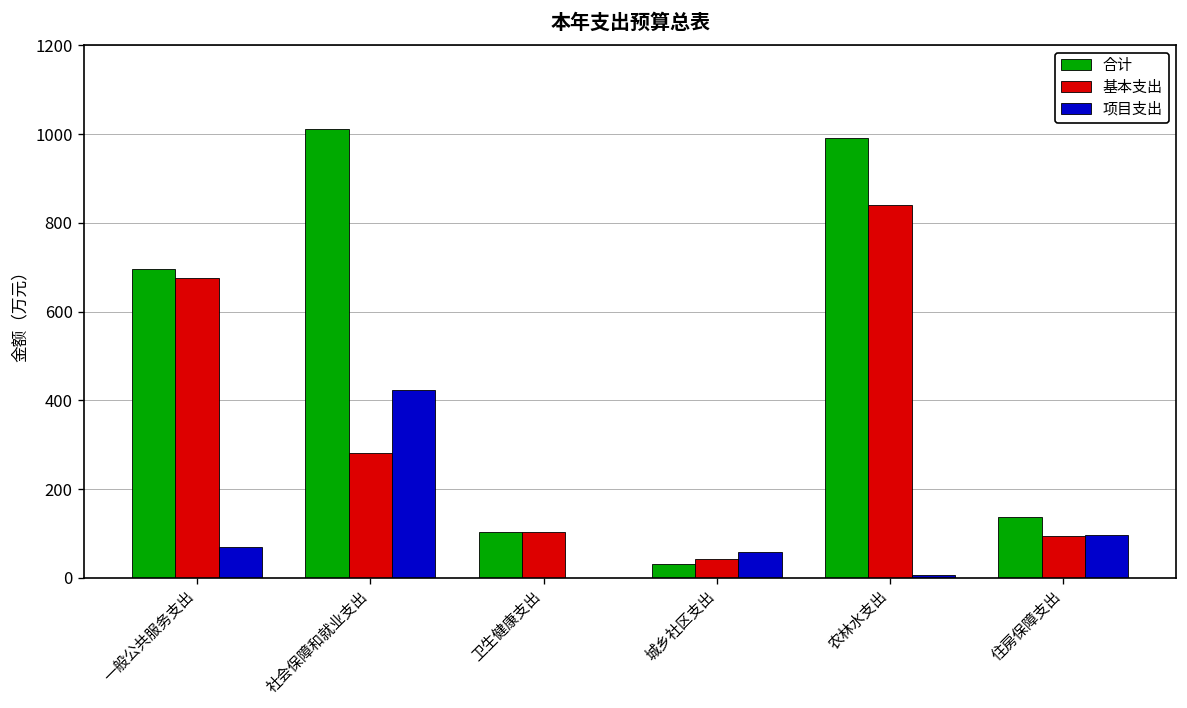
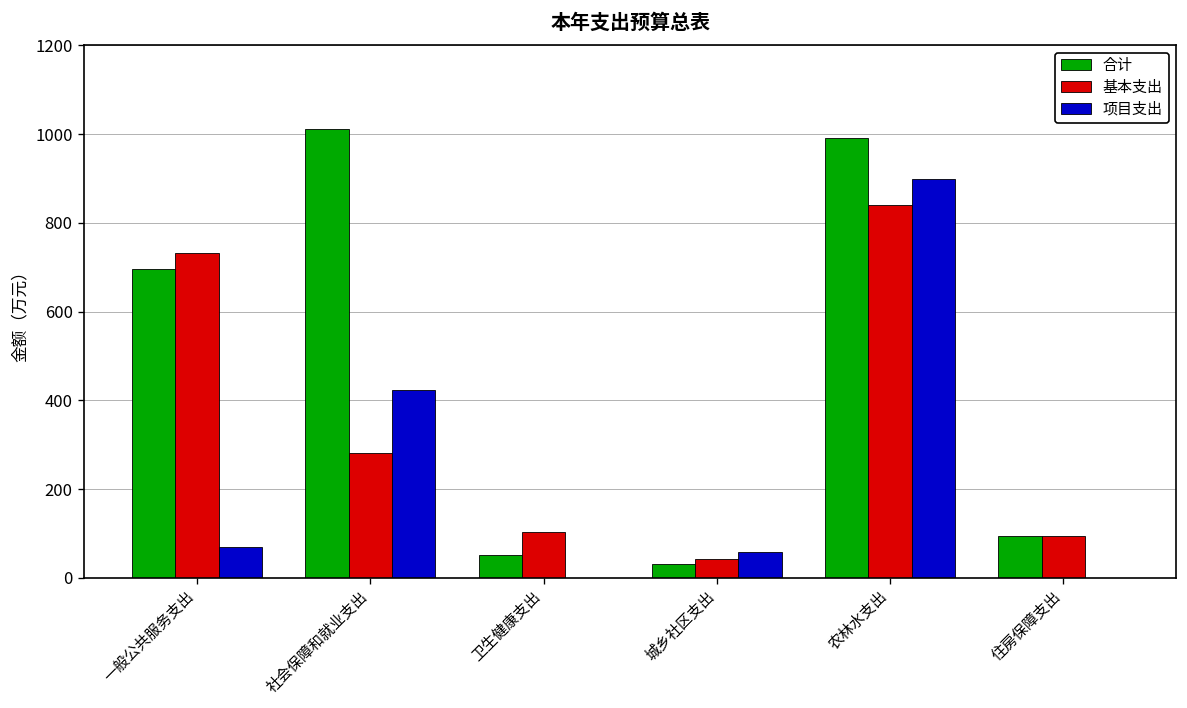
基本支出, 一般公共服务支出: 680 -> 730
合计, 卫生健康支出: 100 -> 50
项目支出, 农林水支出: 10 -> 900
合计, 住房保障支出: 140 -> 90
项目支出, 住房保障支出: 100 -> 0
